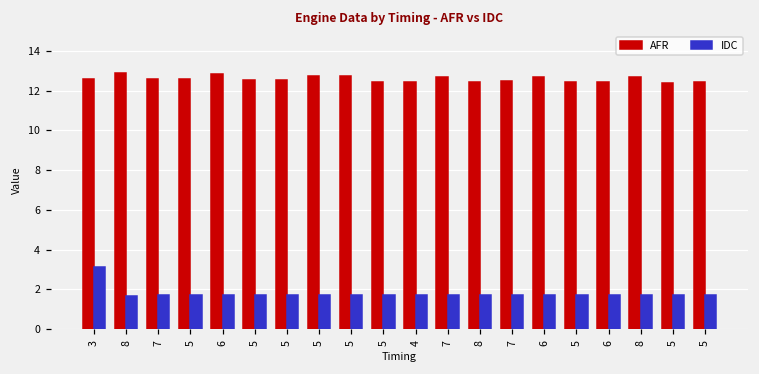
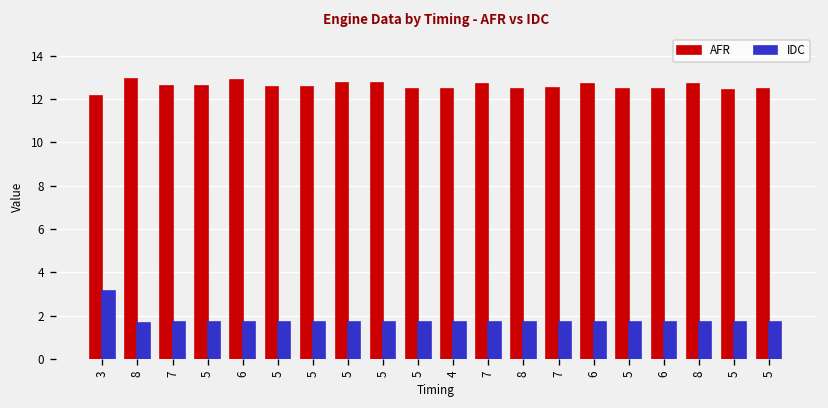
AFR, 3: 12.6 -> 12.2
